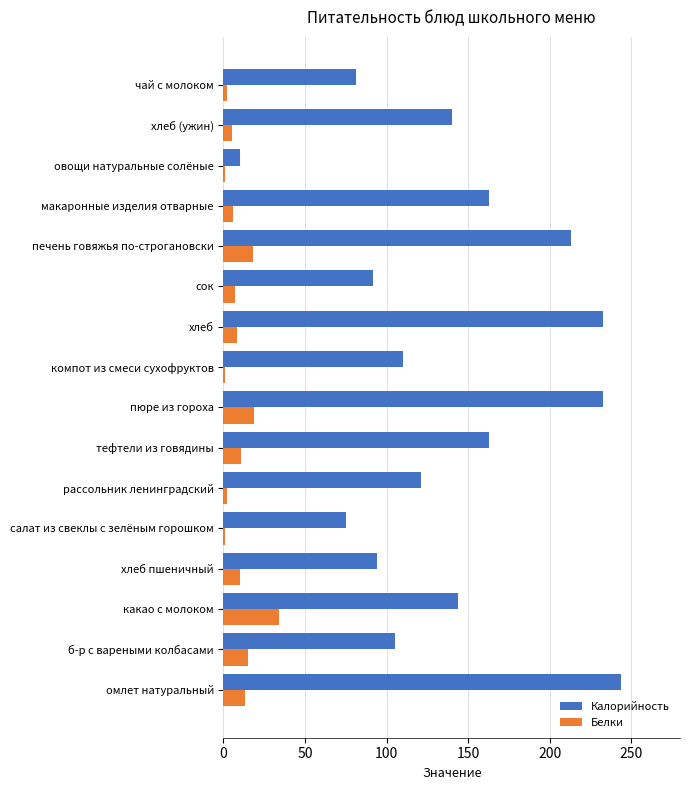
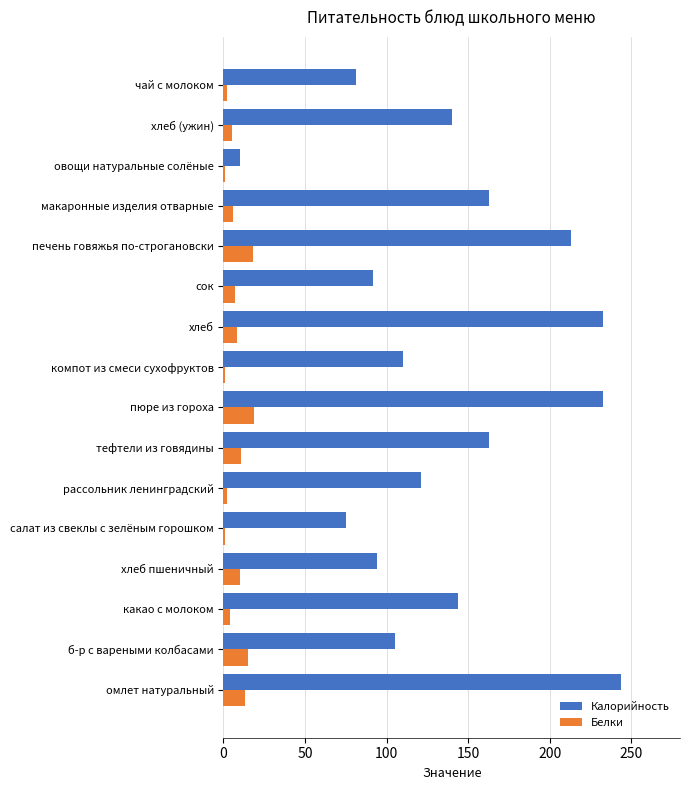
Белки, какао с молоком: 34 -> 4
